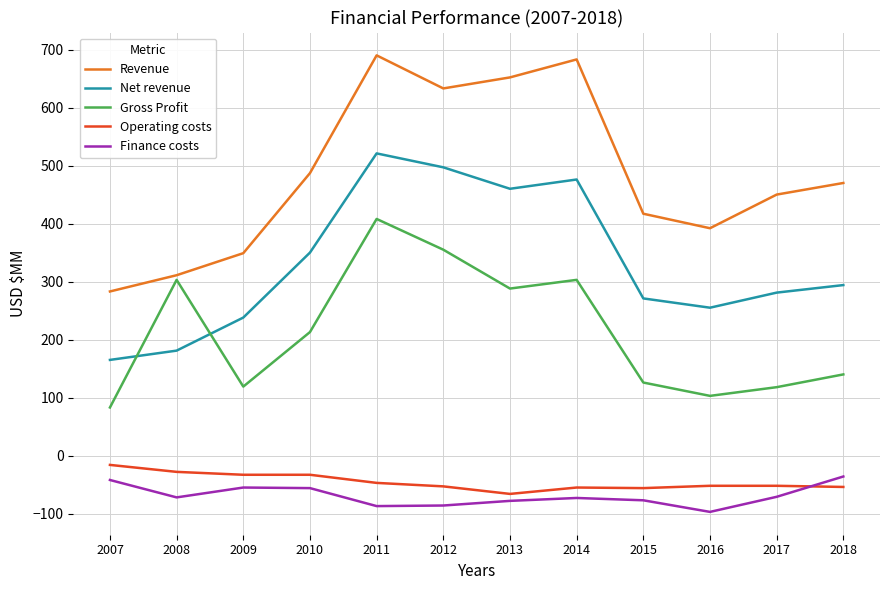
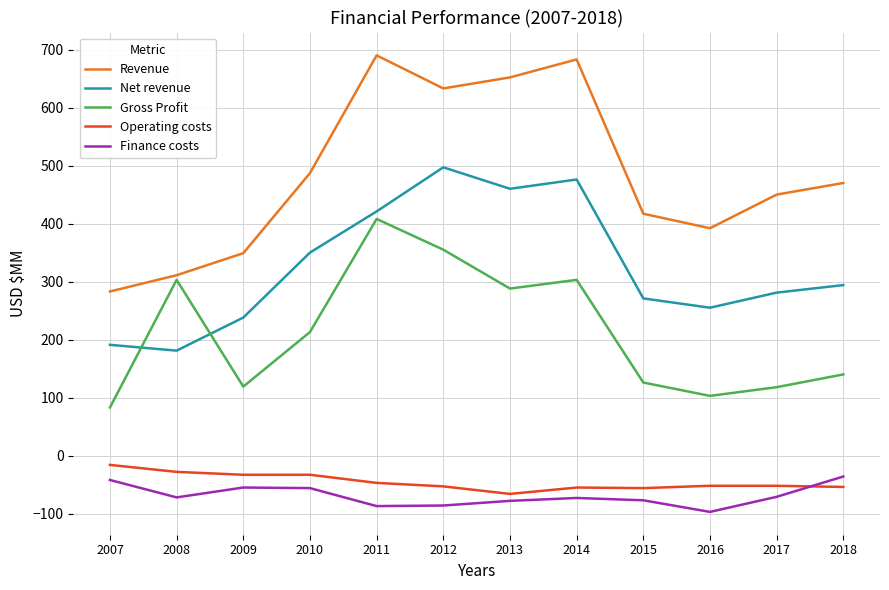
Net revenue, 2007: 170 -> 190
Net revenue, 2011: 520 -> 420
